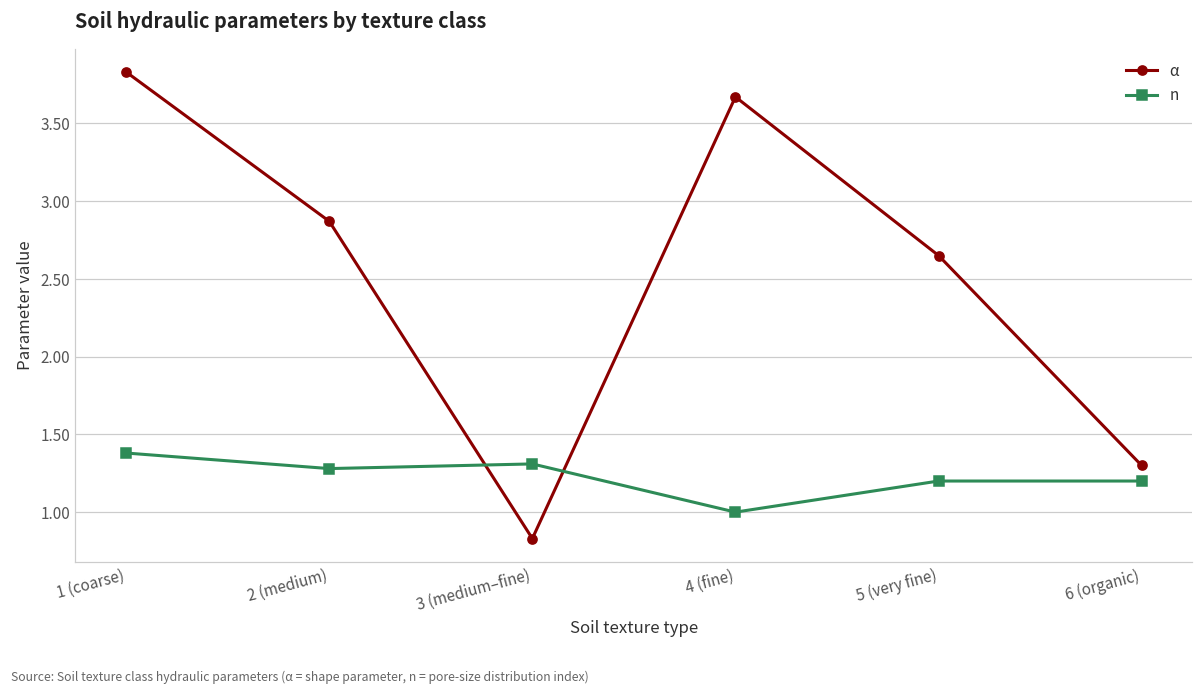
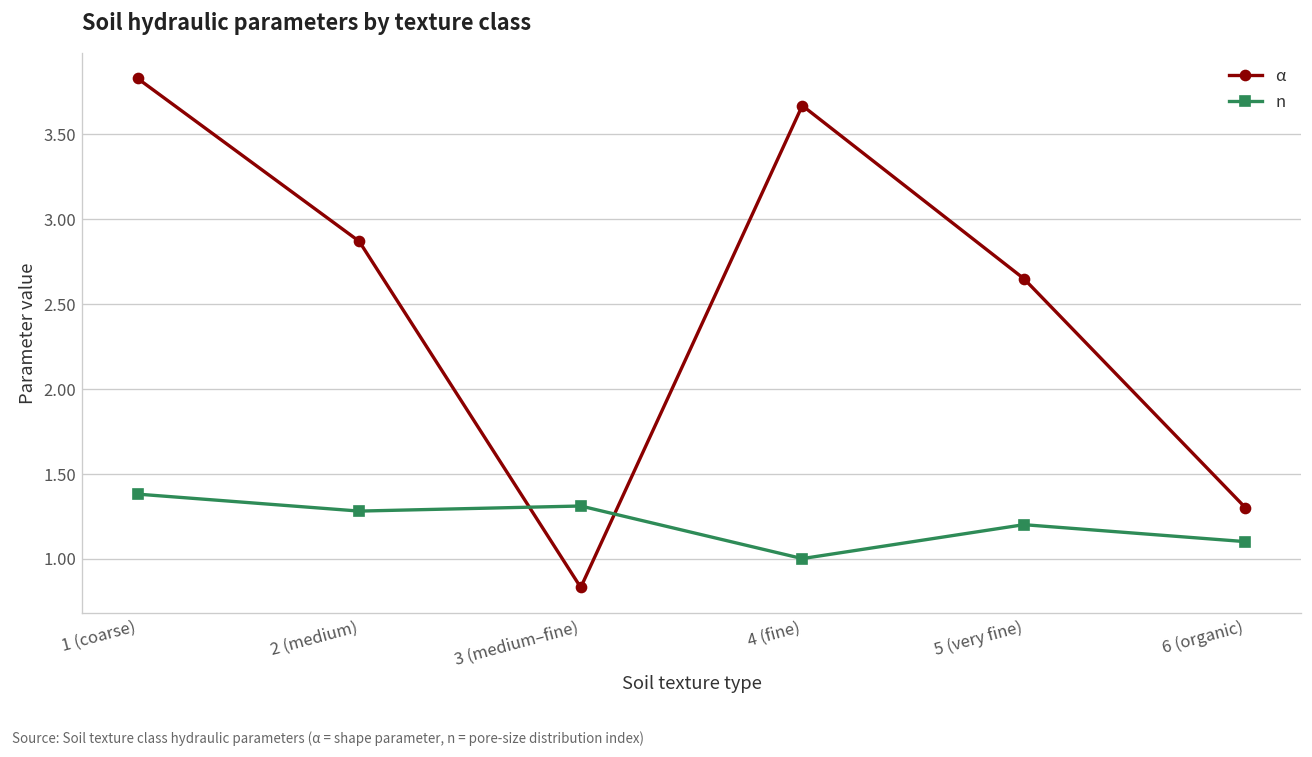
n, 6 (organic): 1.2 -> 1.1
